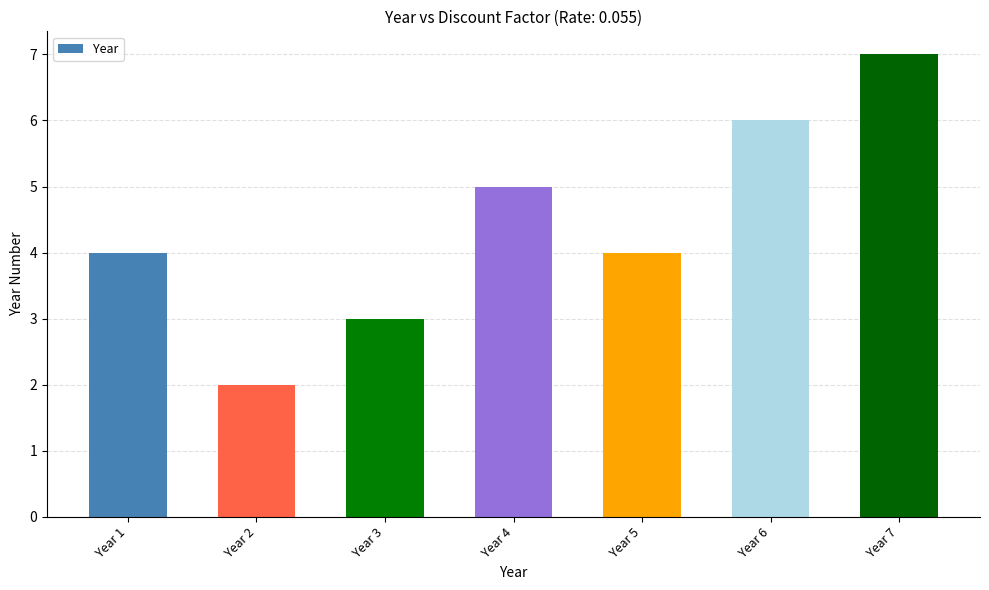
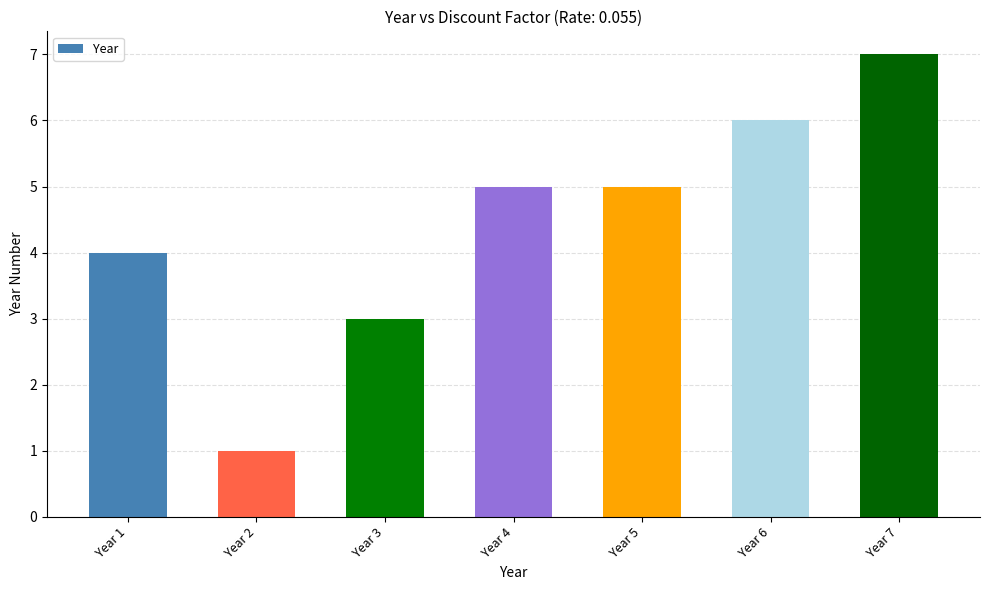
Year 2: 2 -> 1
Year 5: 4 -> 5
